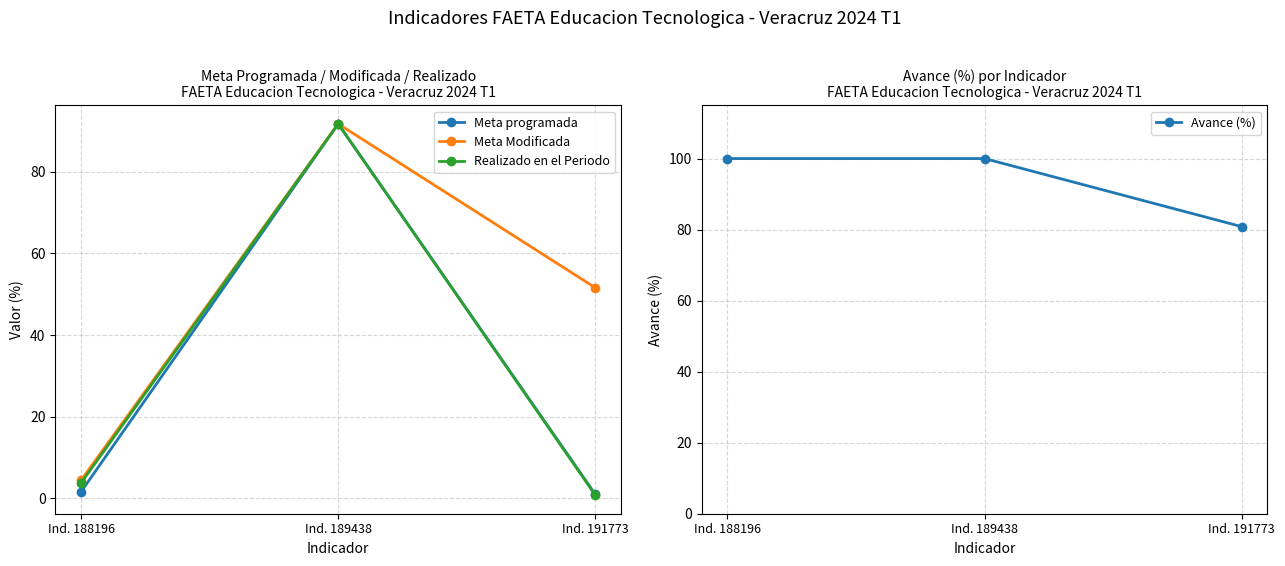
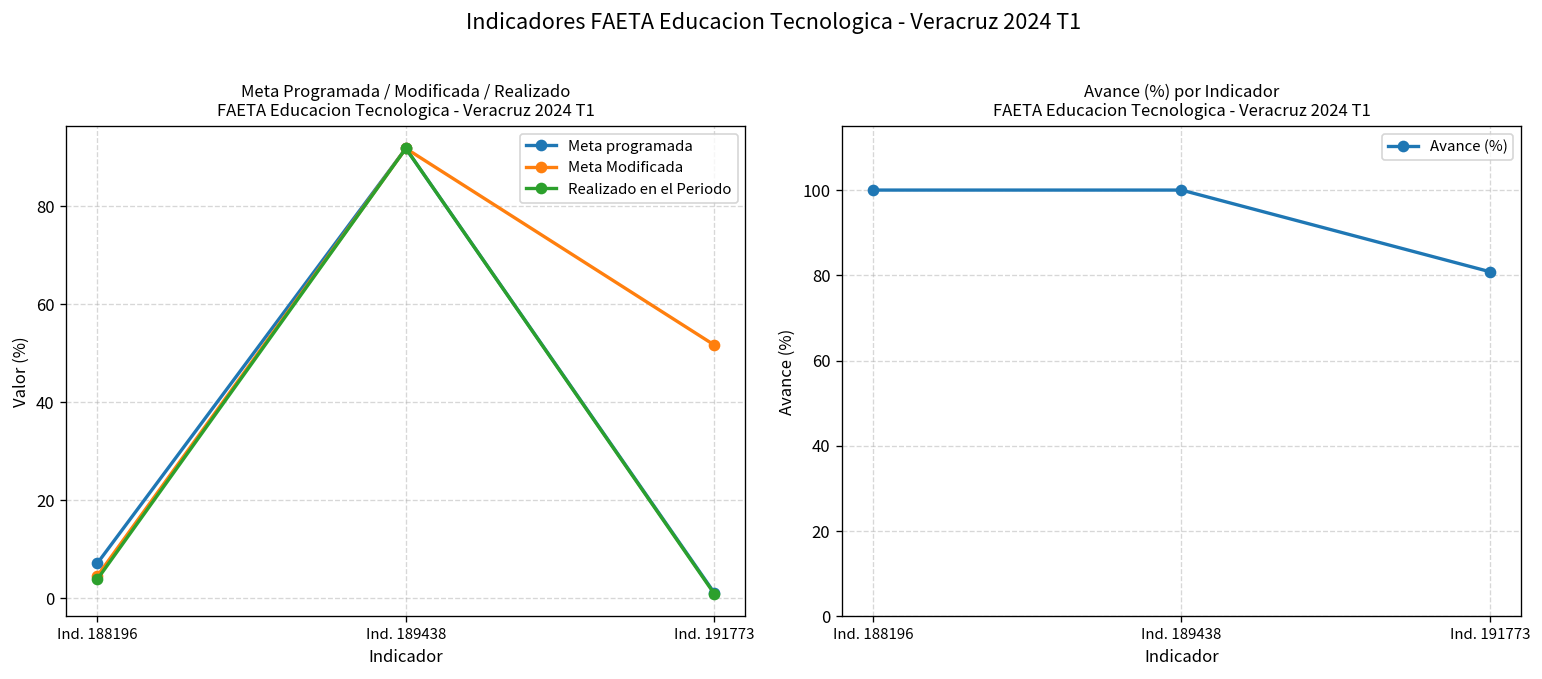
Meta Programada / Modificada / Realizado FAETA Educacion Tecnologica - Veracruz 2024 T1, Meta programada, Ind. 188196: 2 -> 7
